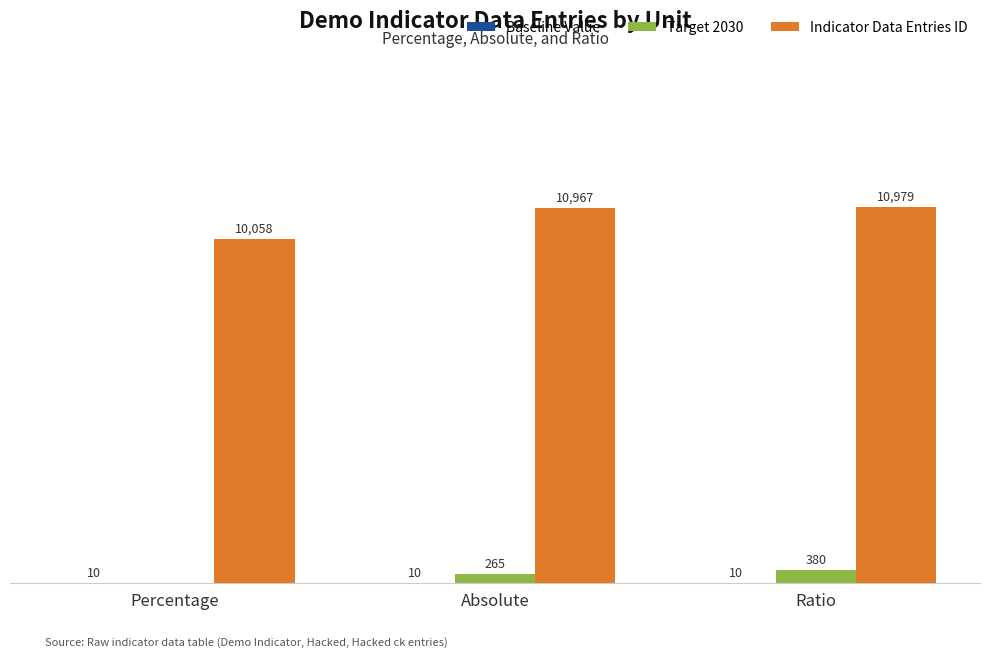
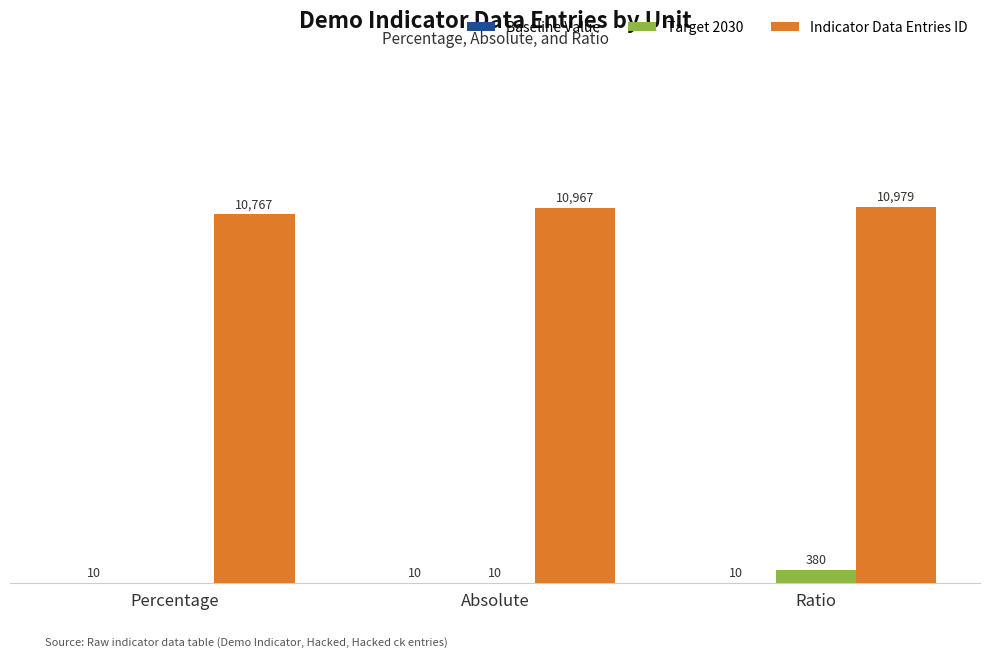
Indicator Data Entries ID, Percentage: 10,058 -> 10,767
Target 2030, Absolute: 265 -> 10
